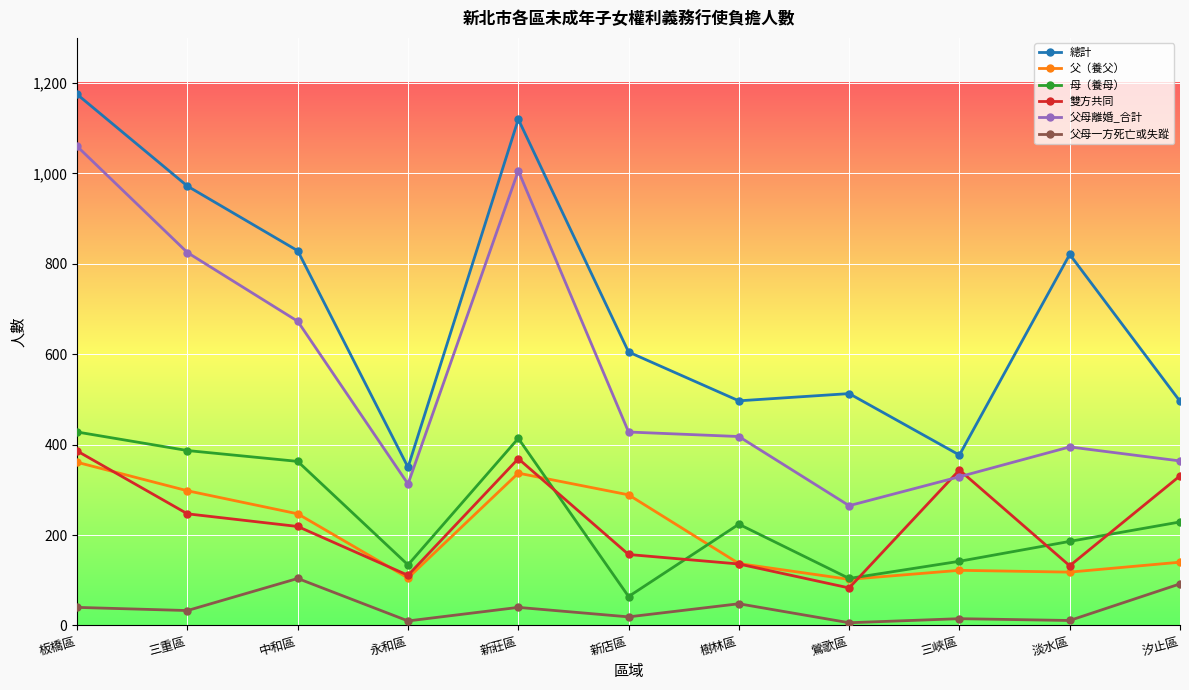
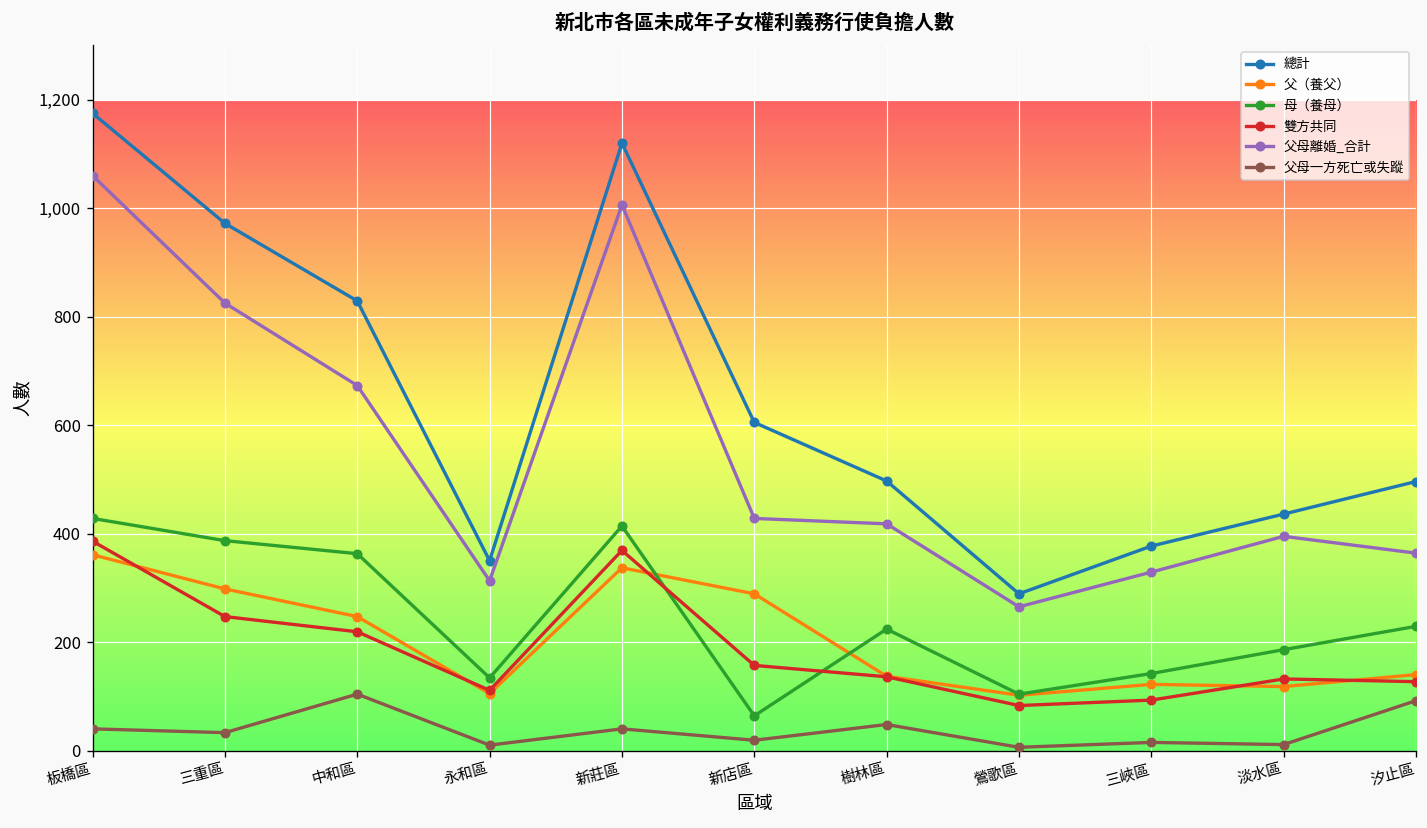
總計, 鶯歌區: 510 -> 290
雙方共同, 三峽區: 340 -> 90
總計, 淡水區: 820 -> 440
雙方共同, 汐止區: 330 -> 130
